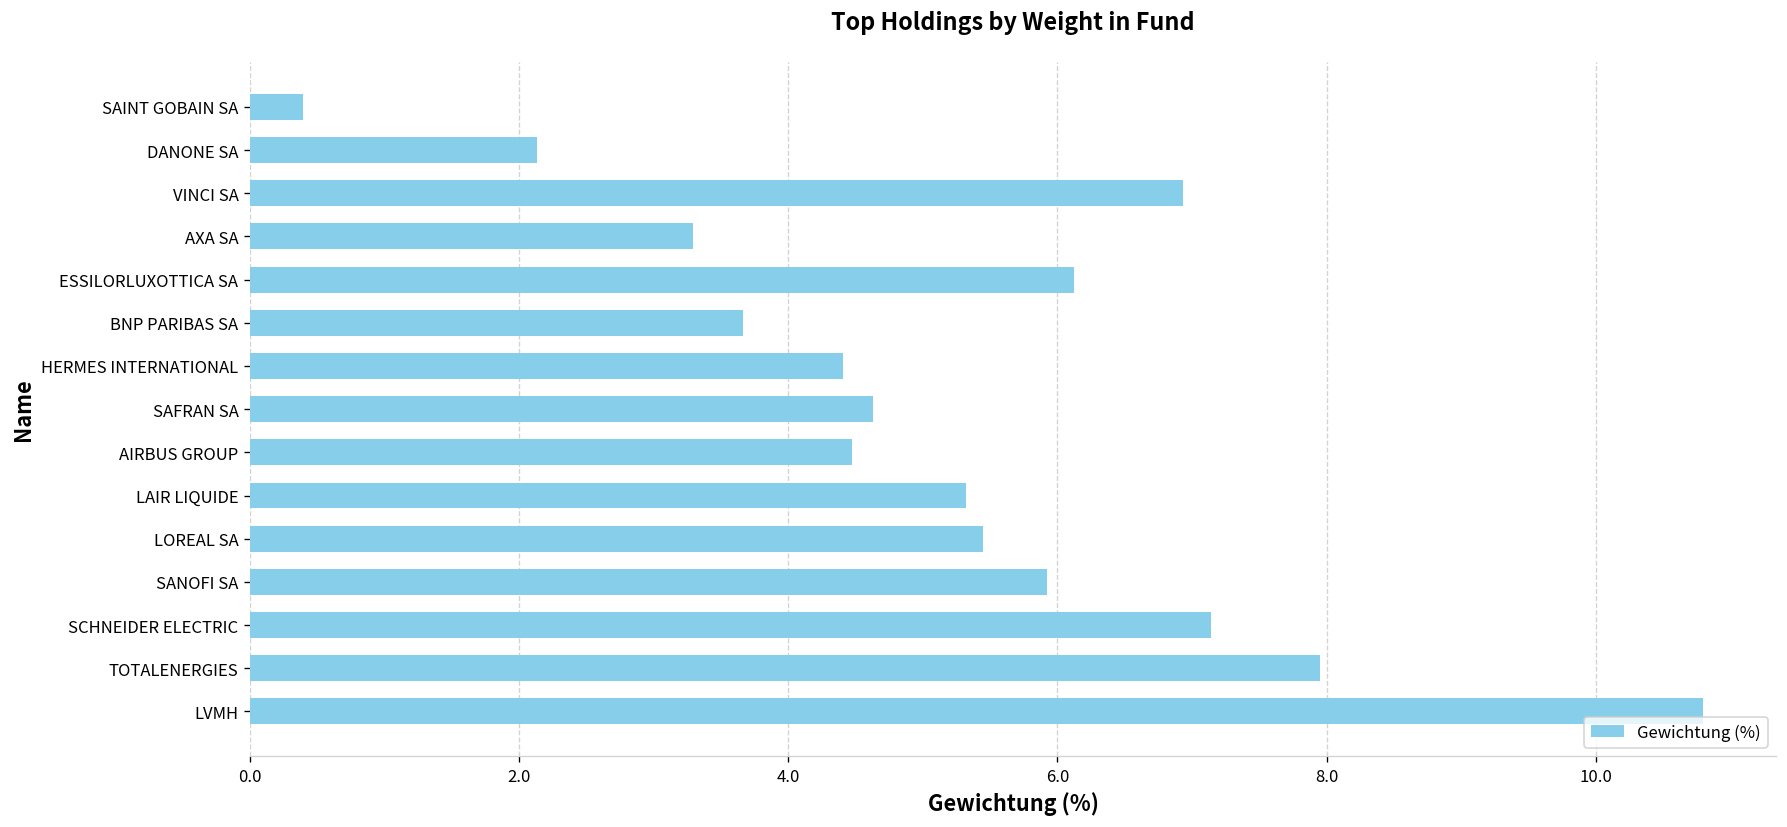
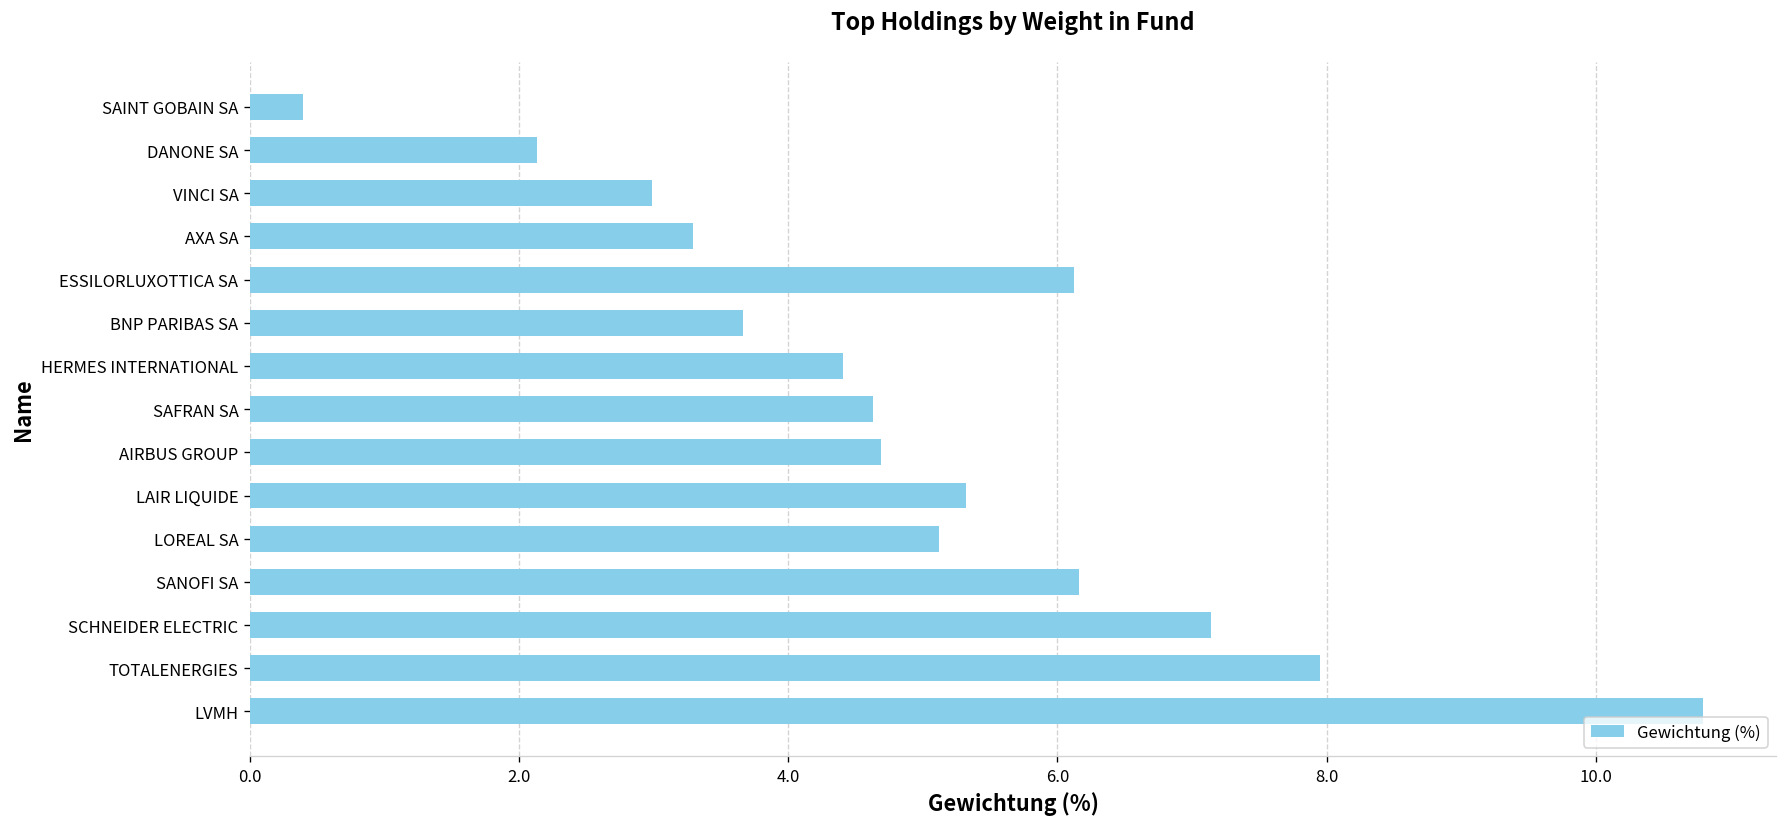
VINCI SA: 6.93 -> 2.99
AIRBUS GROUP: 4.47 -> 4.69
LOREAL SA: 5.45 -> 5.12
SANOFI SA: 5.92 -> 6.16
